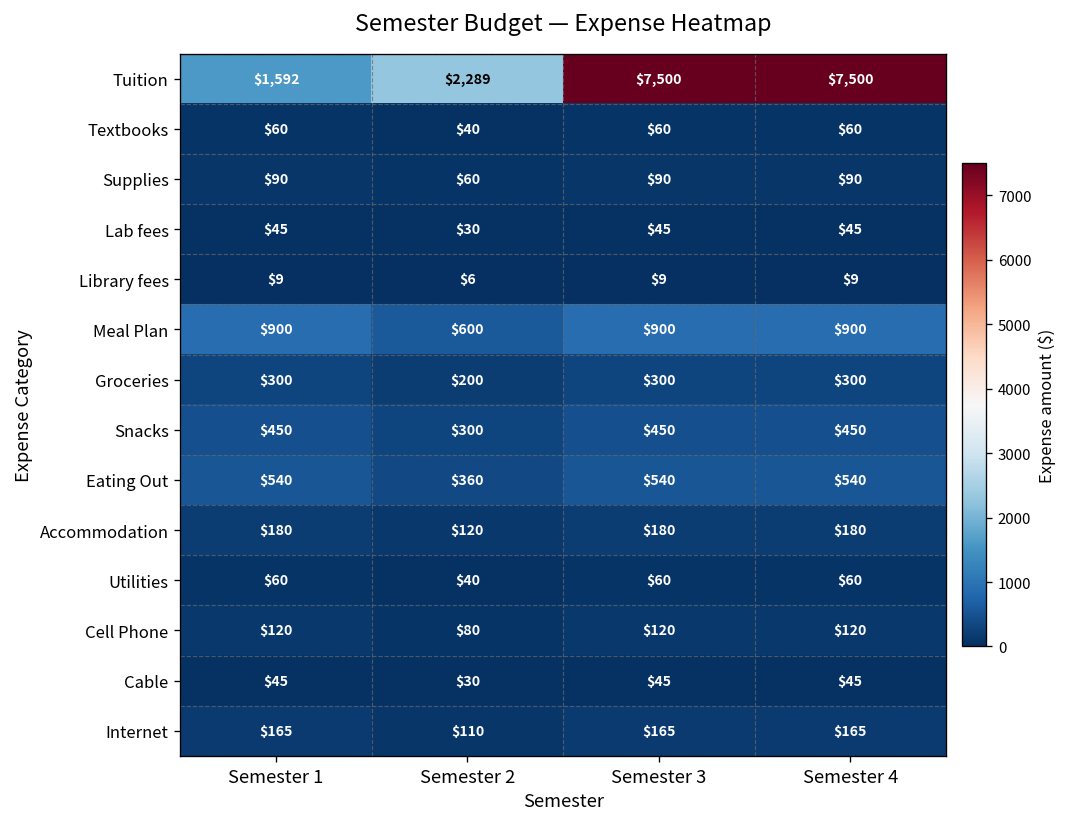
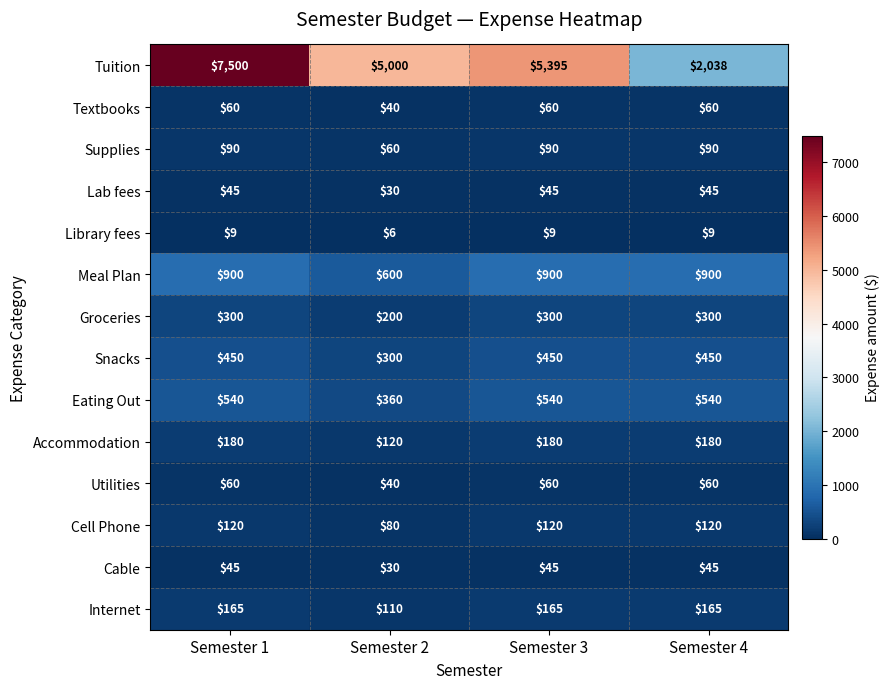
Tuition, Semester 1: $1,592 -> $7,500
Tuition, Semester 2: $2,289 -> $5,000
Tuition, Semester 3: $7,500 -> $5,395
Tuition, Semester 4: $7,500 -> $2,038
